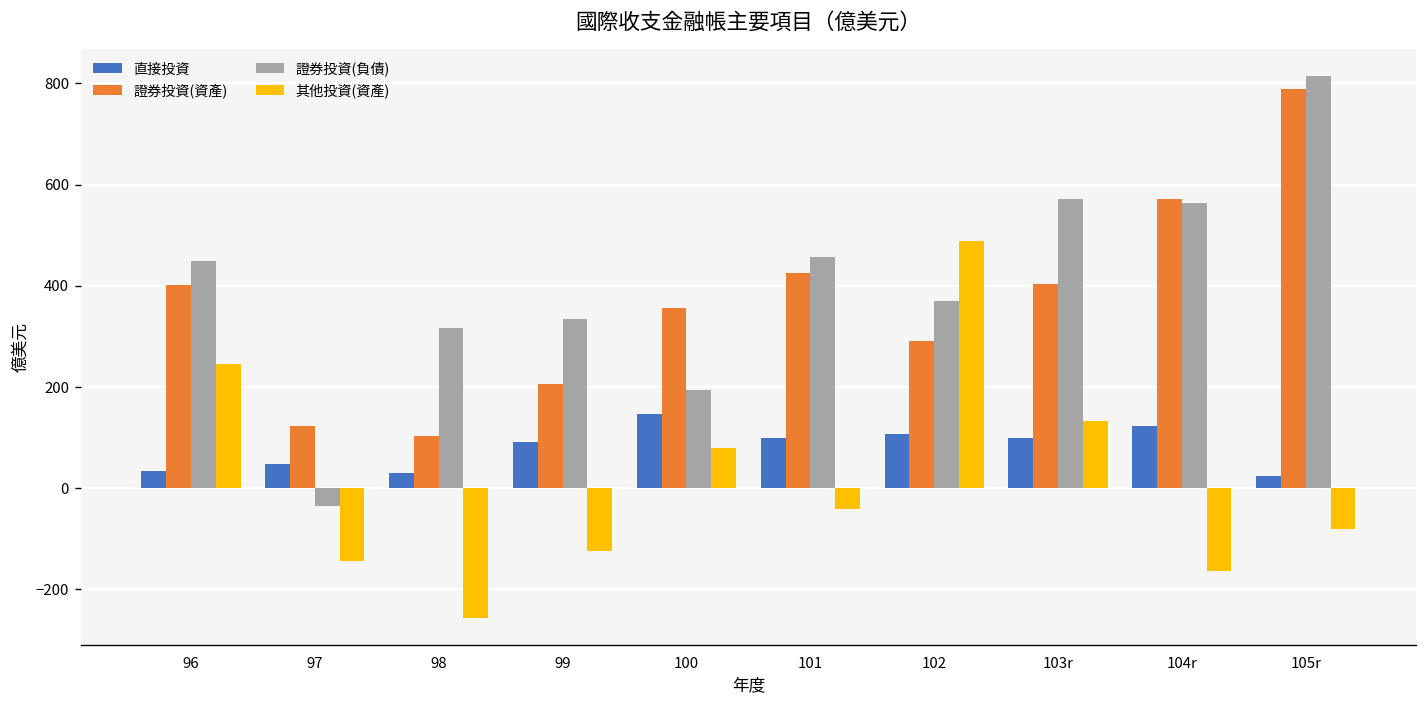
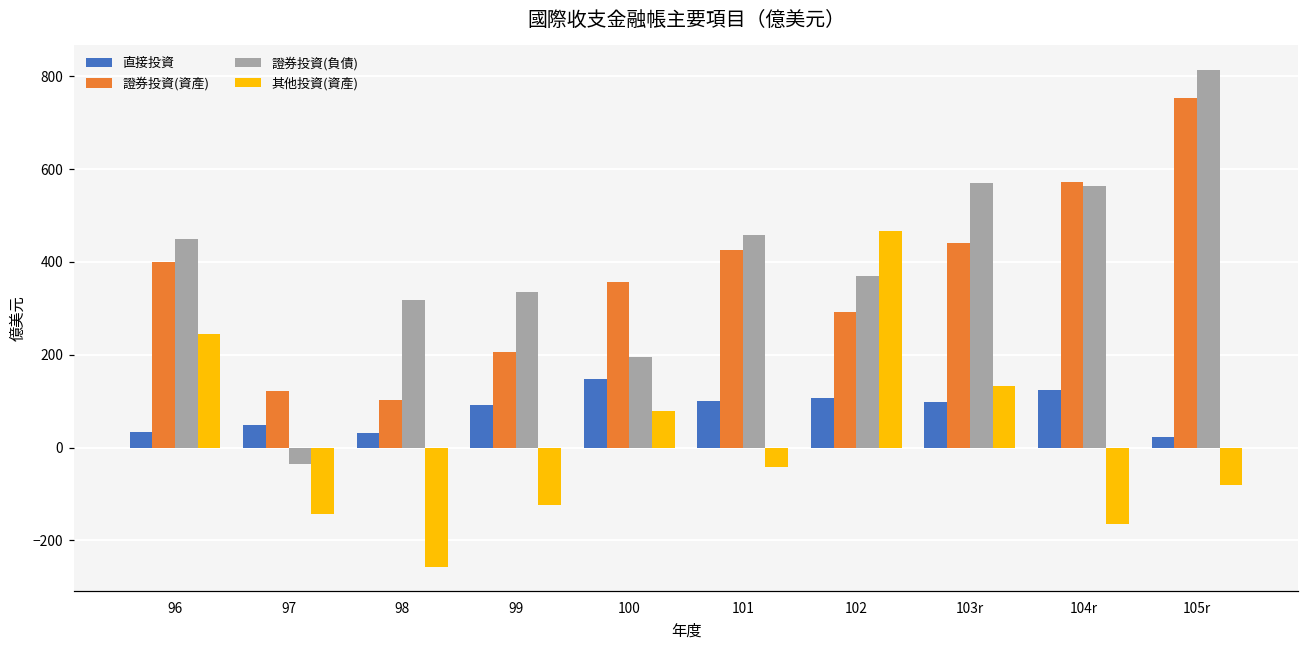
其他投資(資產), 102: 490 -> 470
證券投資(資產), 103r: 400 -> 440
證券投資(資產), 105r: 790 -> 750
